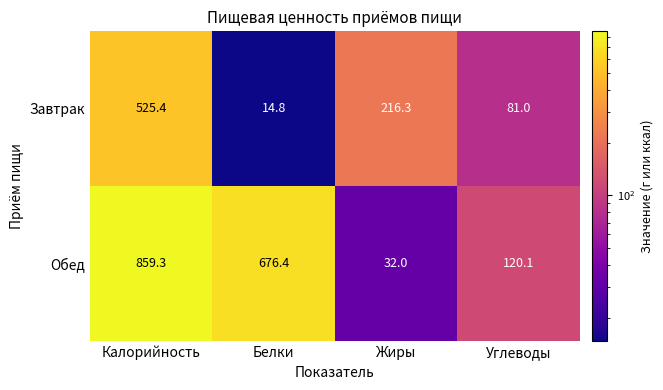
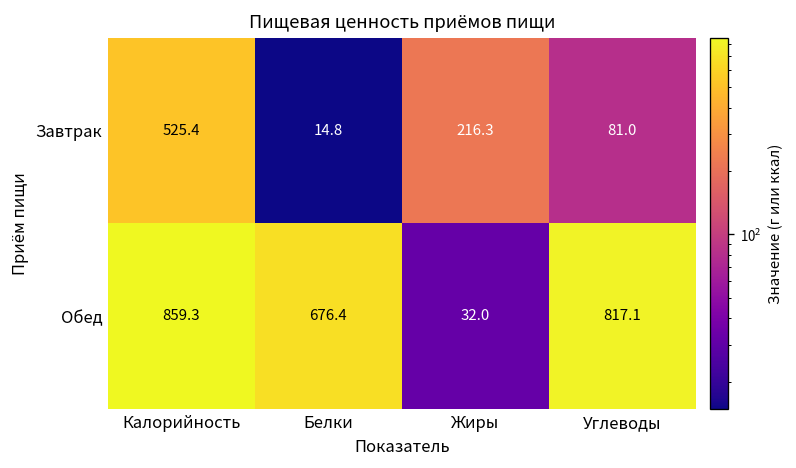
Обед, Углеводы: 120.1 -> 817.1
